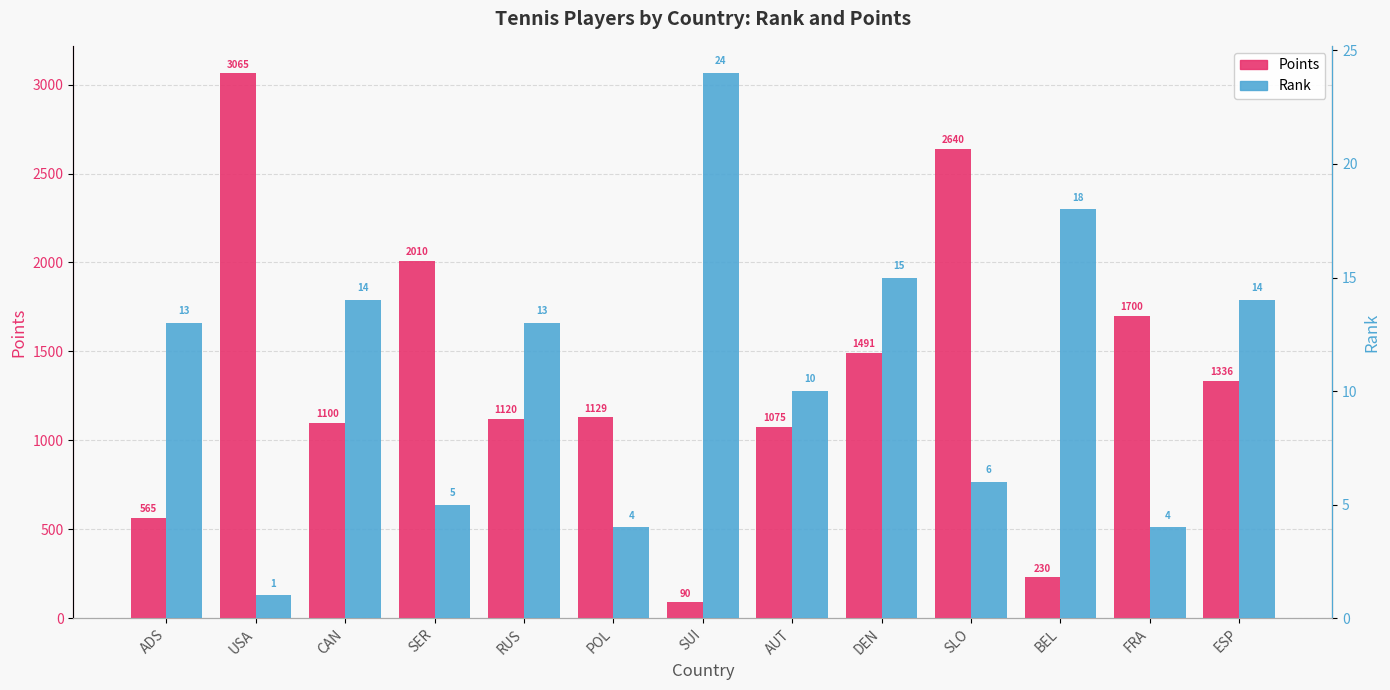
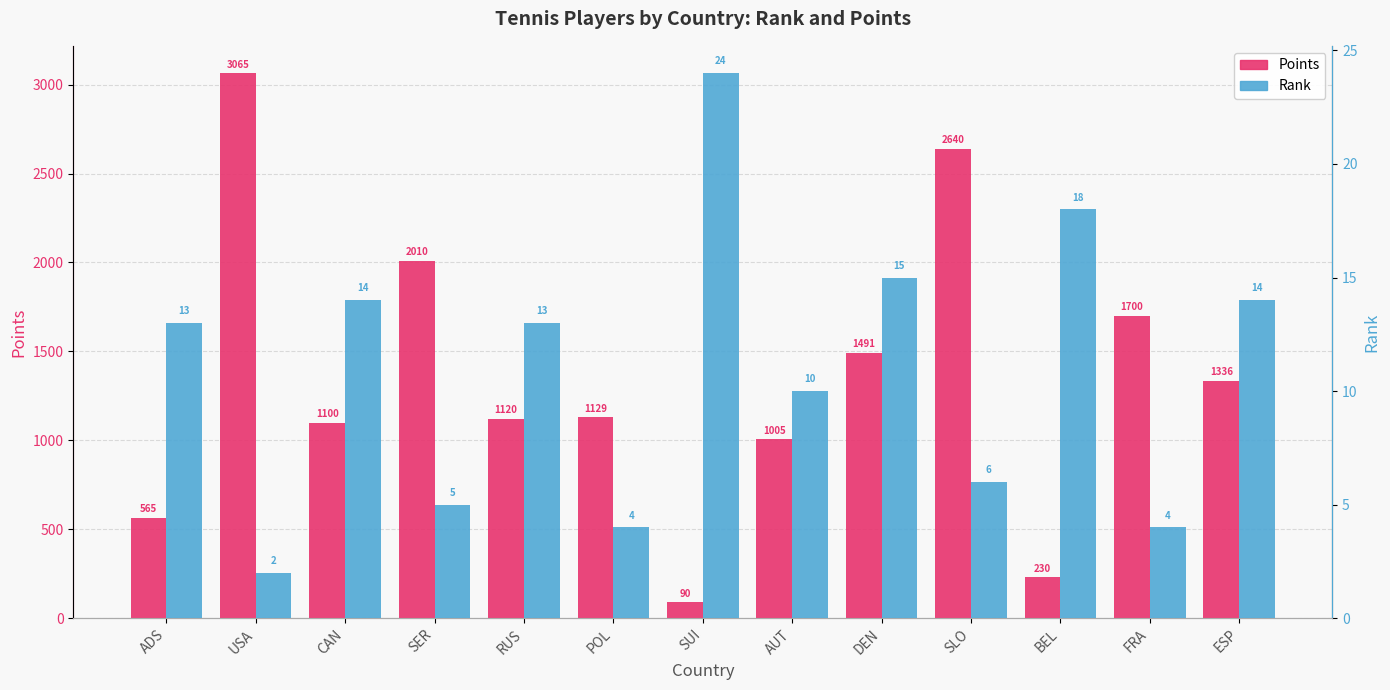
Points, AUT: 1075 -> 1005
Rank, USA: 1 -> 2
